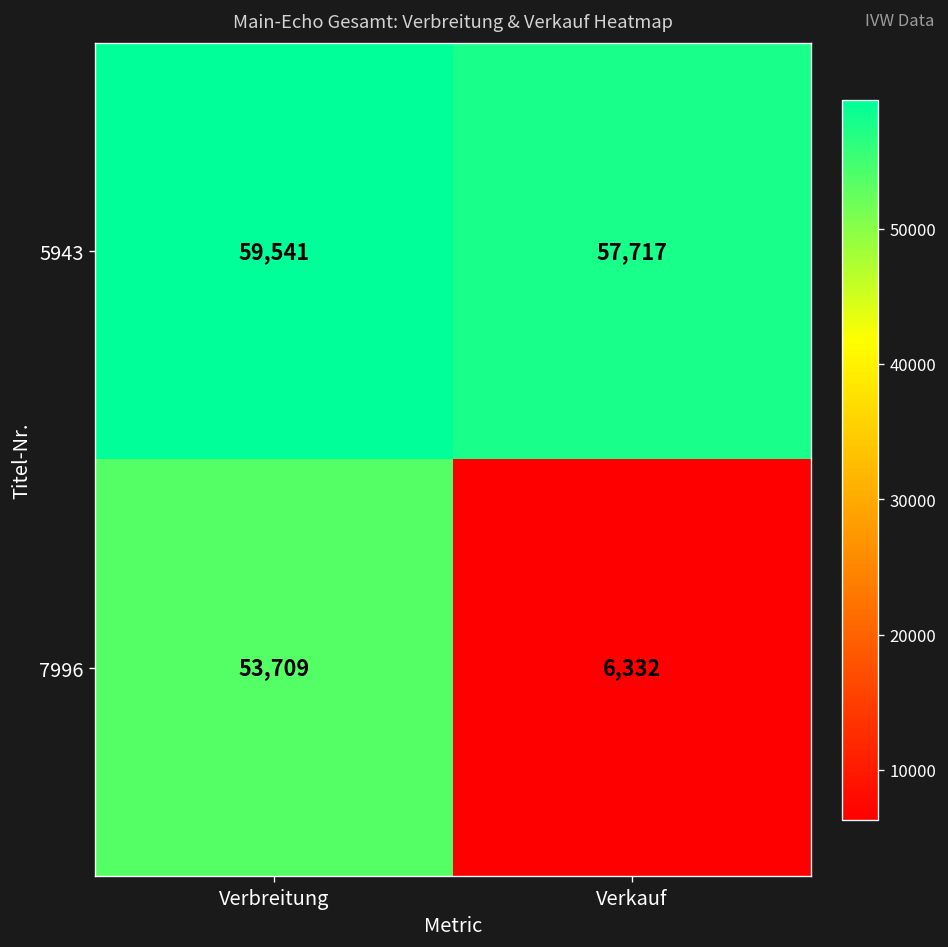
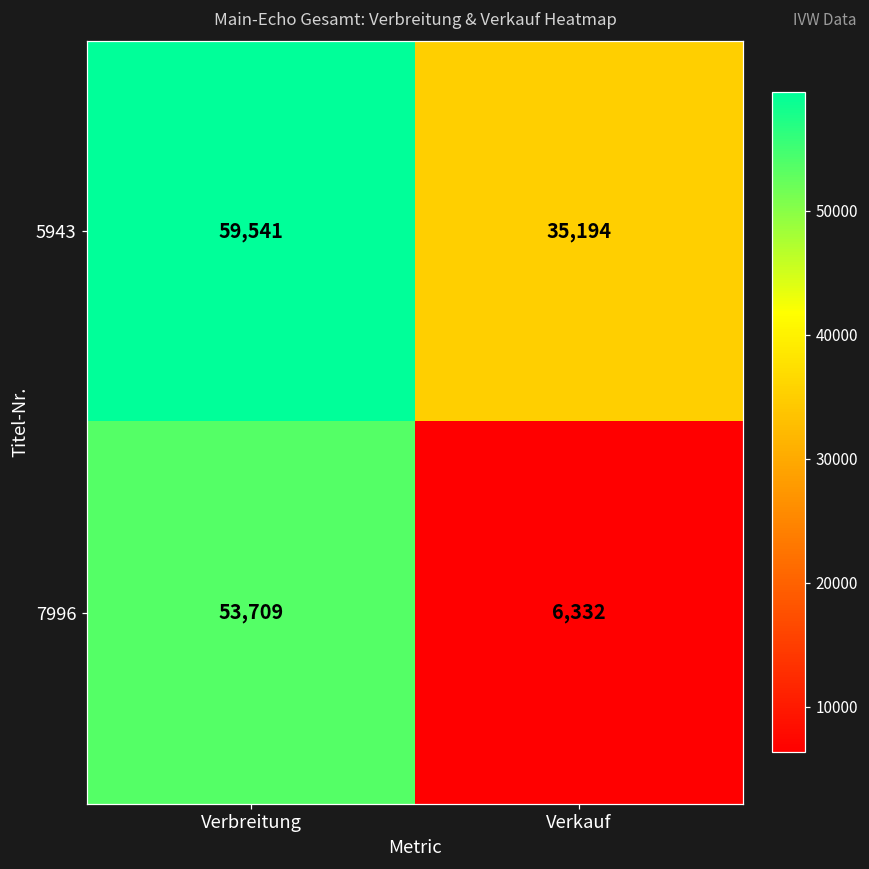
5943, Verkauf: 57,717 -> 35,194
